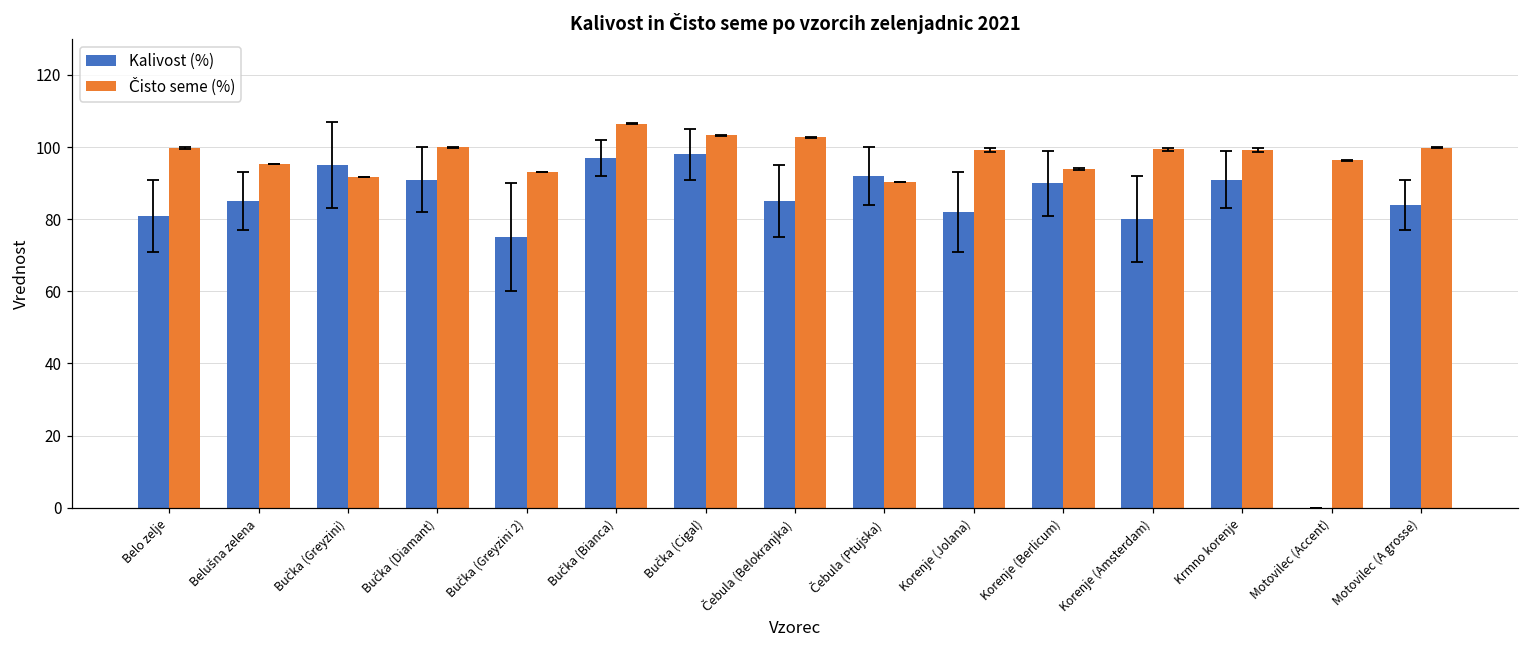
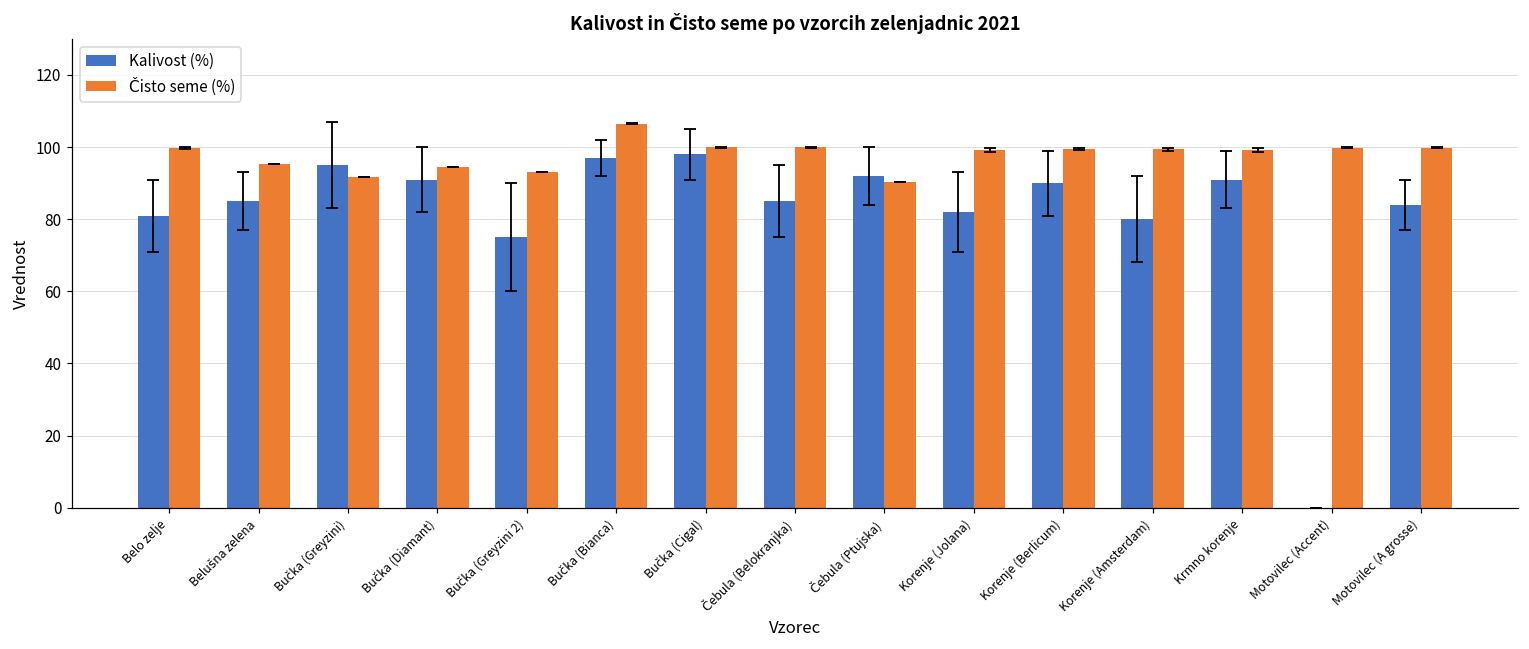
Čisto seme (%), Bučka (Diamant): 100 -> 95
Čisto seme (%), Bučka (Cigal): 103 -> 100
Čisto seme (%), Čebula (Belokranjka): 103 -> 100
Čisto seme (%), Korenje (Berlicum): 94 -> 100
Čisto seme (%), Motovilec (Accent): 96 -> 100
